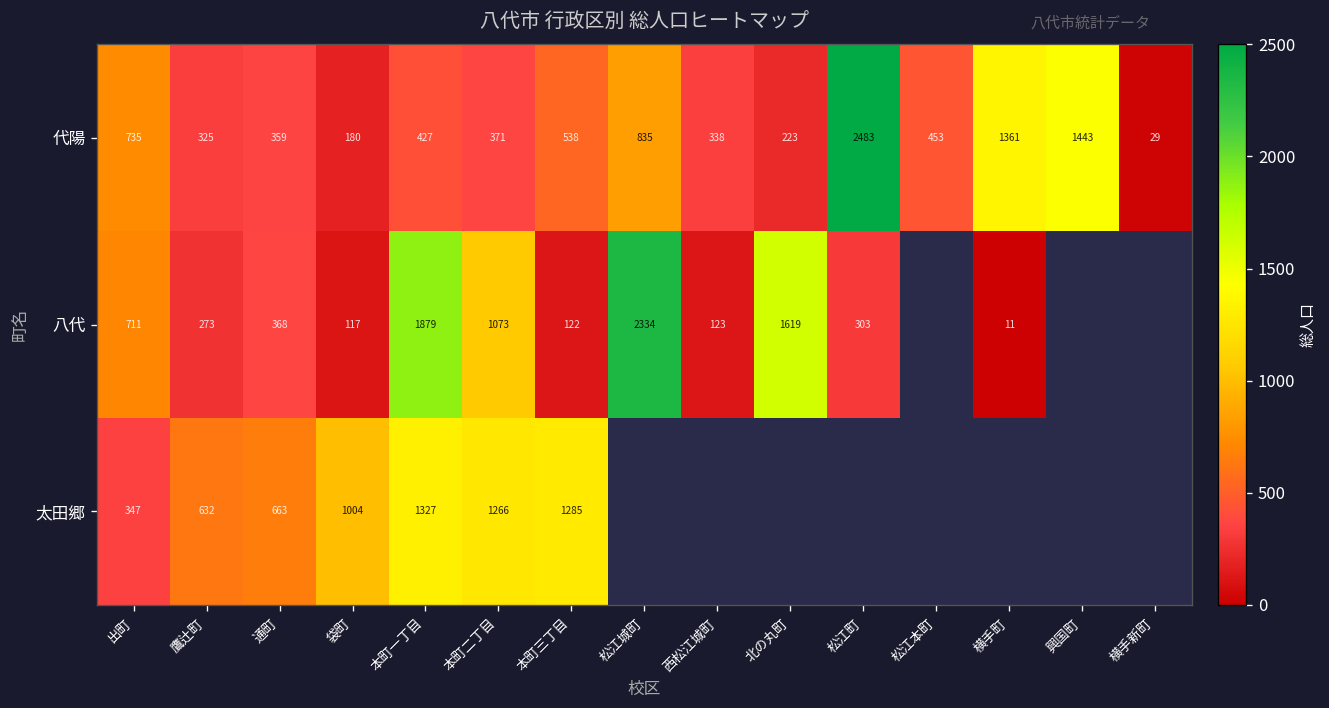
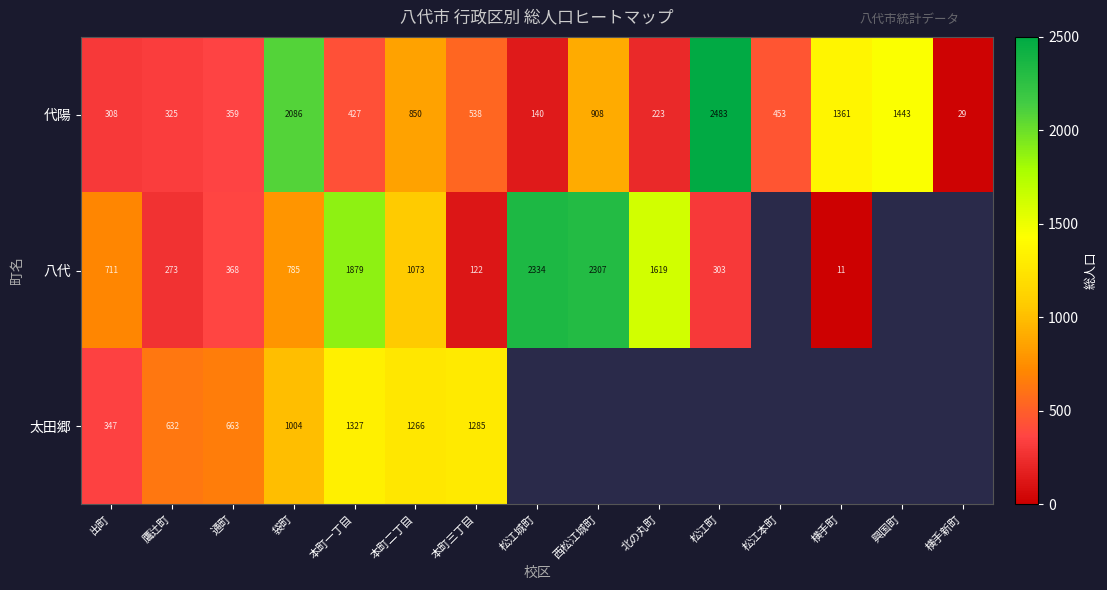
代陽, 出町: 735 -> 308
代陽, 袋町: 180 -> 2086
代陽, 本町二丁目: 371 -> 850
代陽, 松江城町: 835 -> 140
代陽, 西松江城町: 338 -> 908
八代, 袋町: 117 -> 785
八代, 西松江城町: 123 -> 2307
